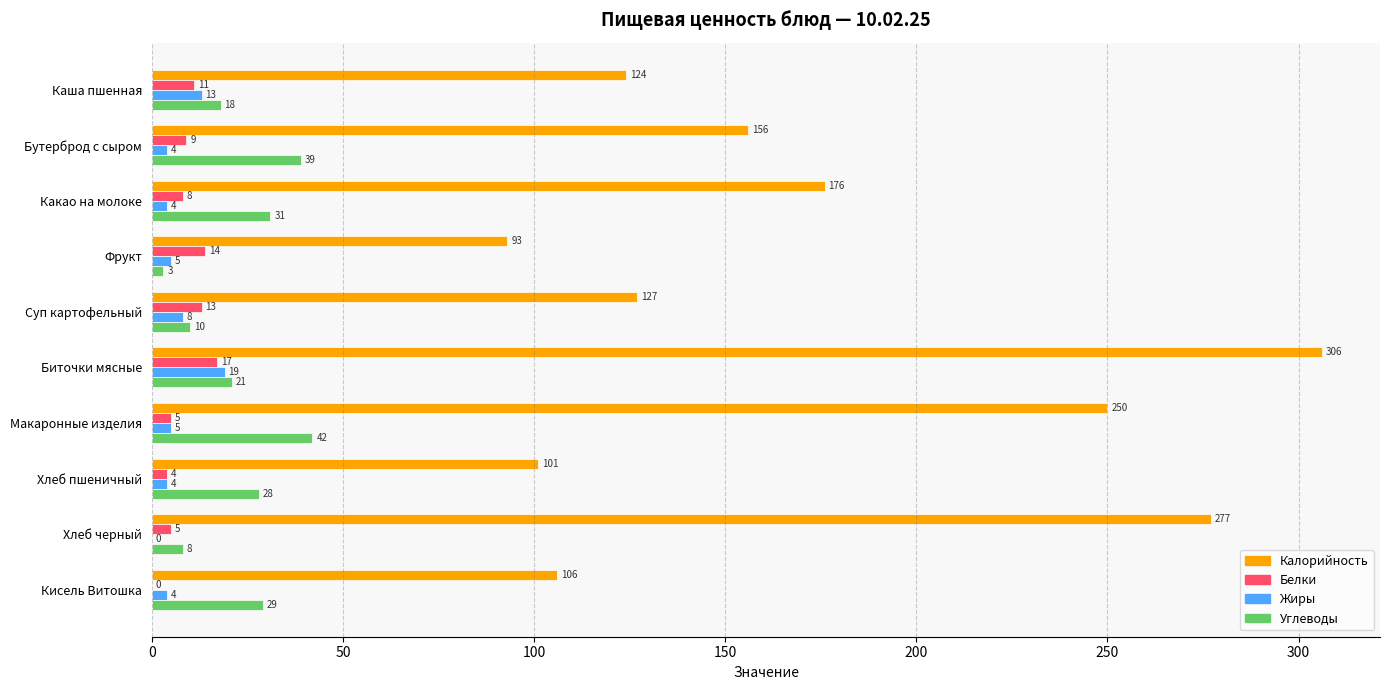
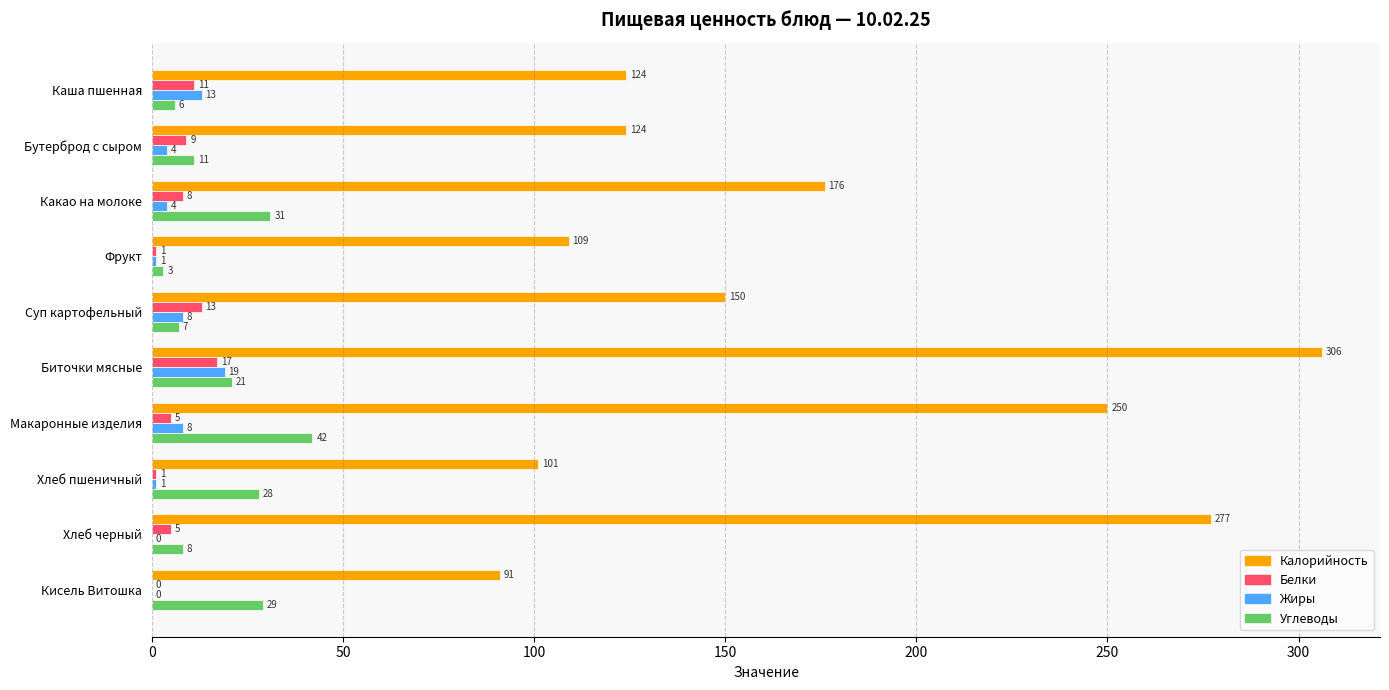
Углеводы, Каша пшенная: 18 -> 6
Калорийность, Бутерброд с сыром: 156 -> 124
Углеводы, Бутерброд с сыром: 39 -> 11
Калорийность, Фрукт: 93 -> 109
Белки, Фрукт: 14 -> 1
Жиры, Фрукт: 5 -> 1
Калорийность, Суп картофельный: 127 -> 150
Углеводы, Суп картофельный: 10 -> 7
Жиры, Макаронные изделия: 5 -> 8
Белки, Хлеб пшеничный: 4 -> 1
Жиры, Хлеб пшеничный: 4 -> 1
Калорийность, Кисель Витошка: 106 -> 91
Жиры, Кисель Витошка: 4 -> 0
